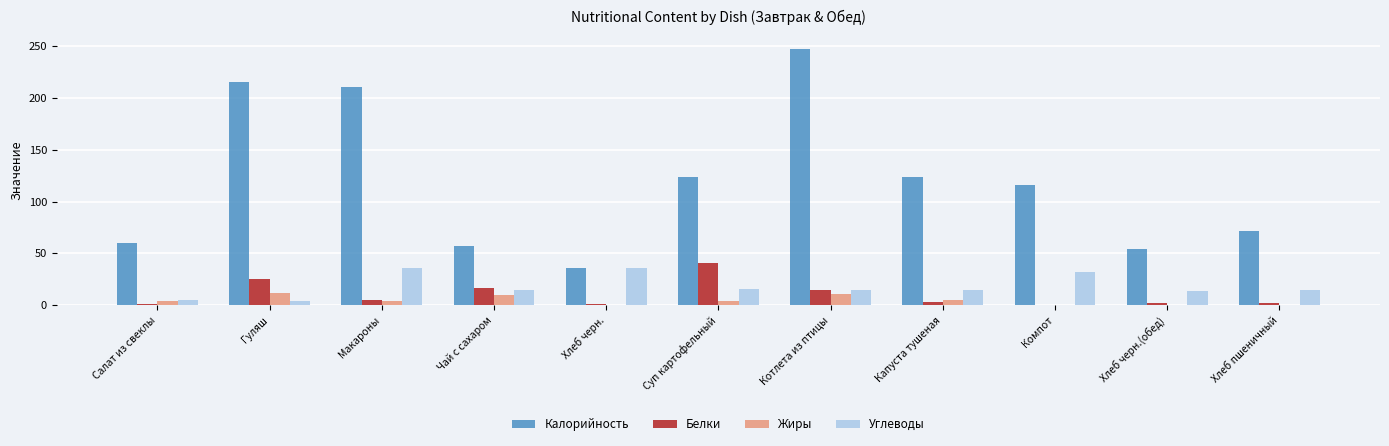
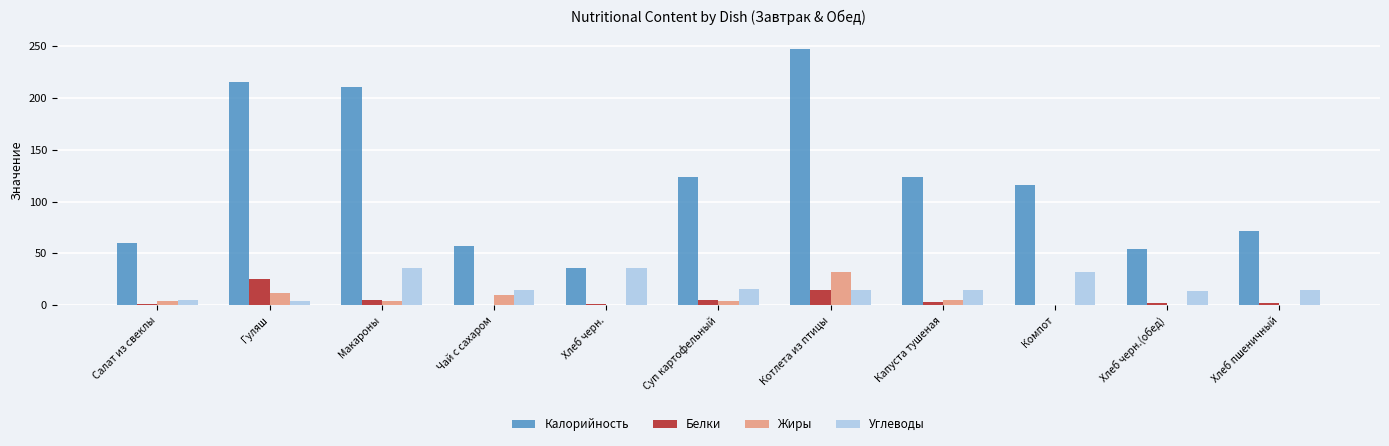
Белки, Чай с сахаром: 17 -> 0
Белки, Суп картофельный: 41 -> 5
Жиры, Котлета из птицы: 11 -> 32
